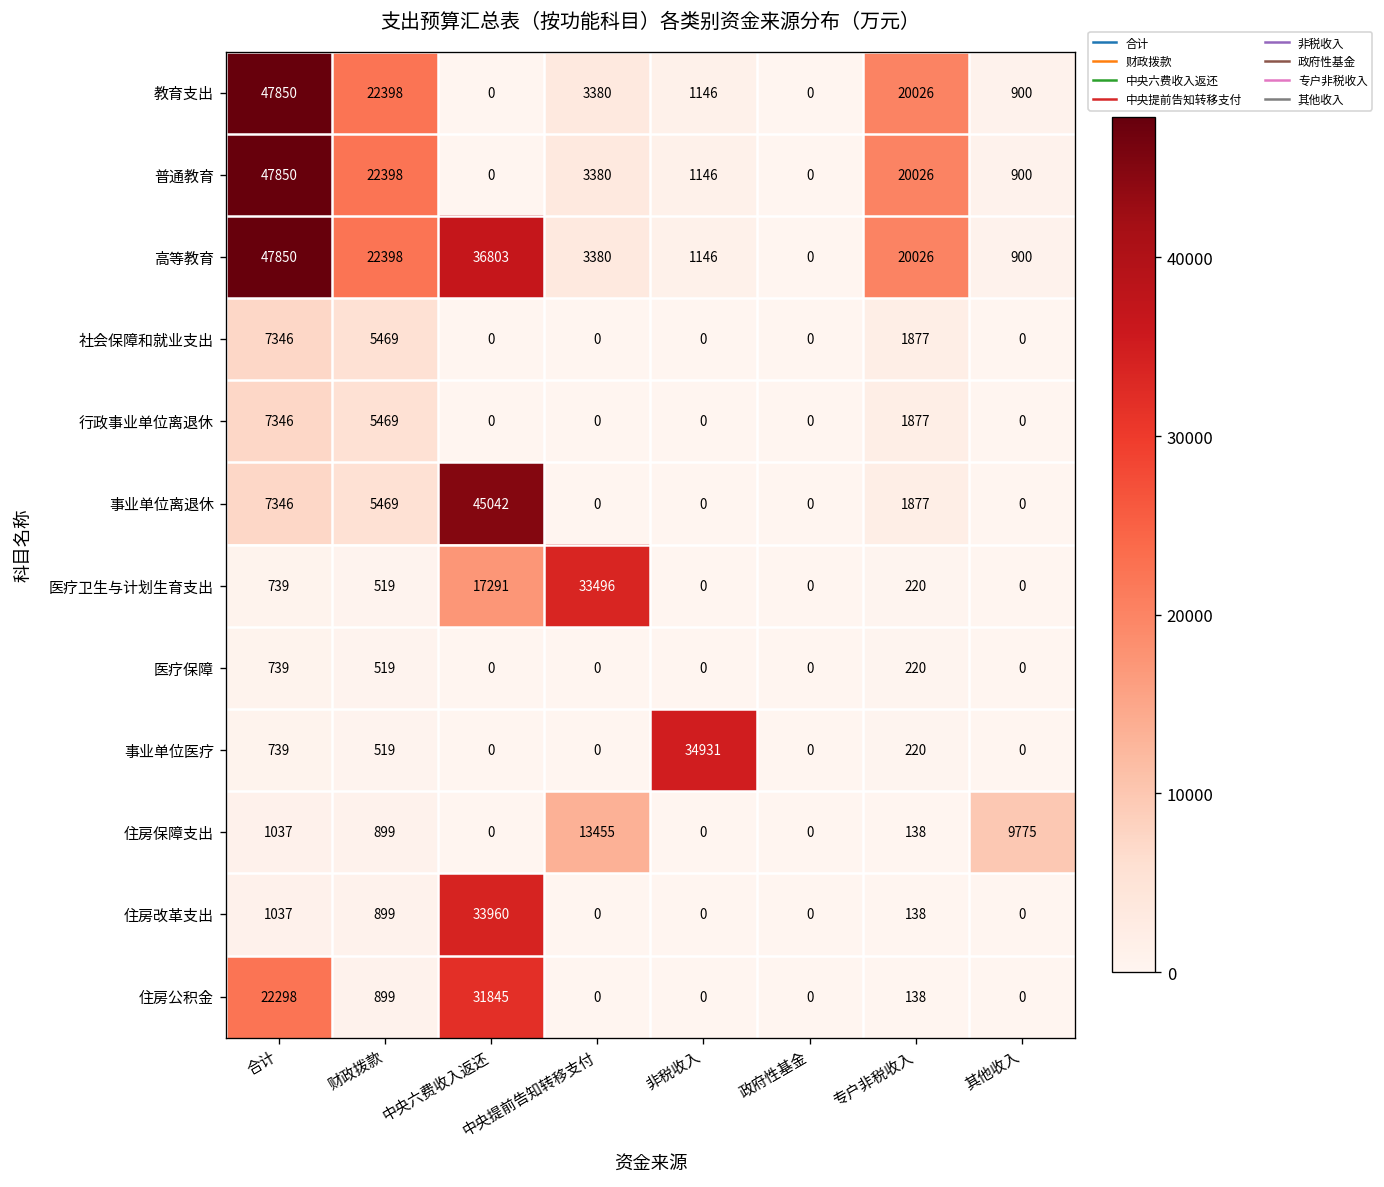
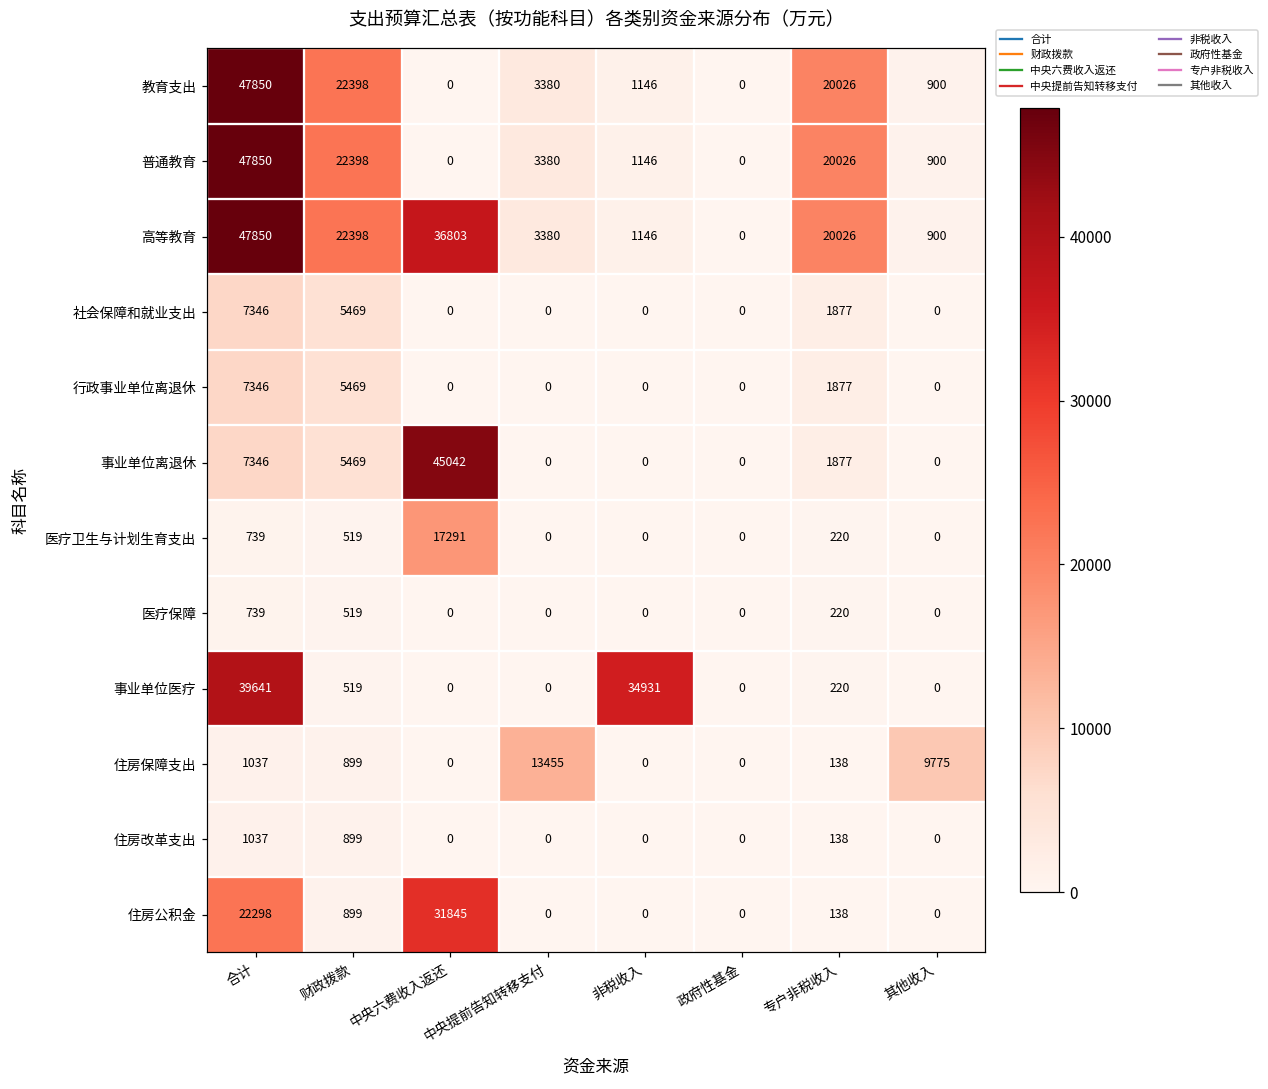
医疗卫生与计划生育支出, 中央提前告知转移支付: 33496 -> 0
事业单位医疗, 合计: 739 -> 39641
住房改革支出, 中央六费收入返还: 33960 -> 0
